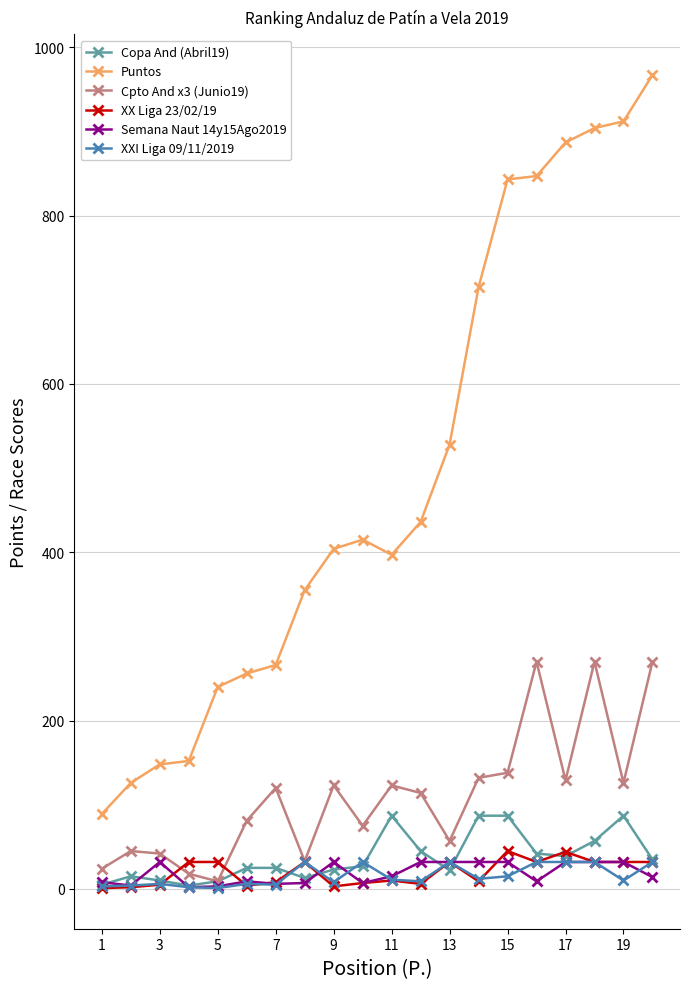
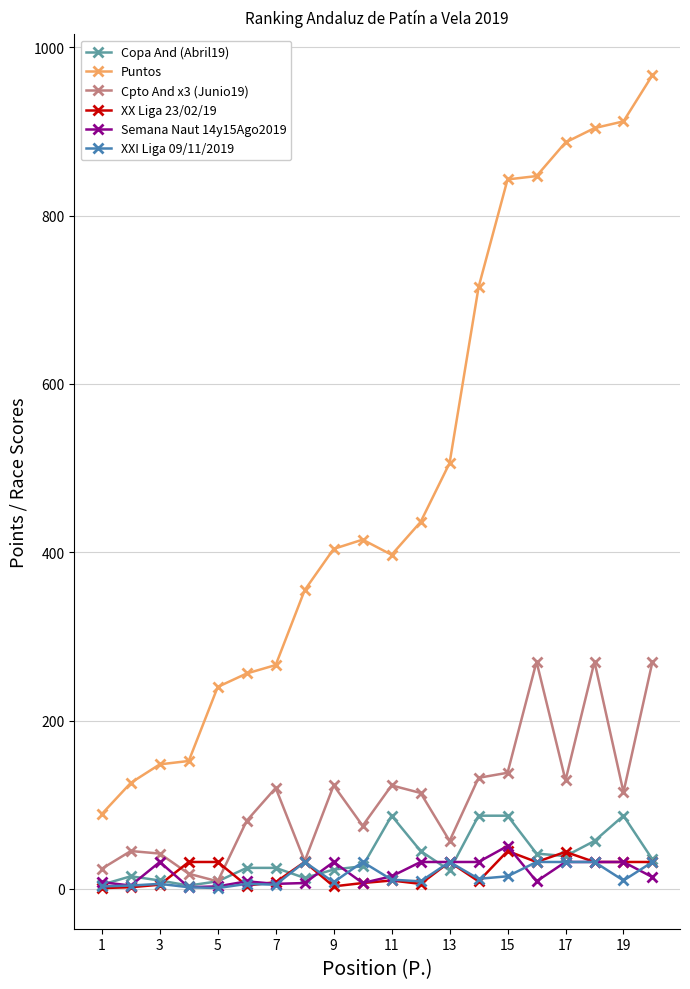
Puntos, 13: 530 -> 510
Semana Naut 14y15Ago2019, 15: 30 -> 50
Cpto And x3 (Junio19), 19: 130 -> 120
